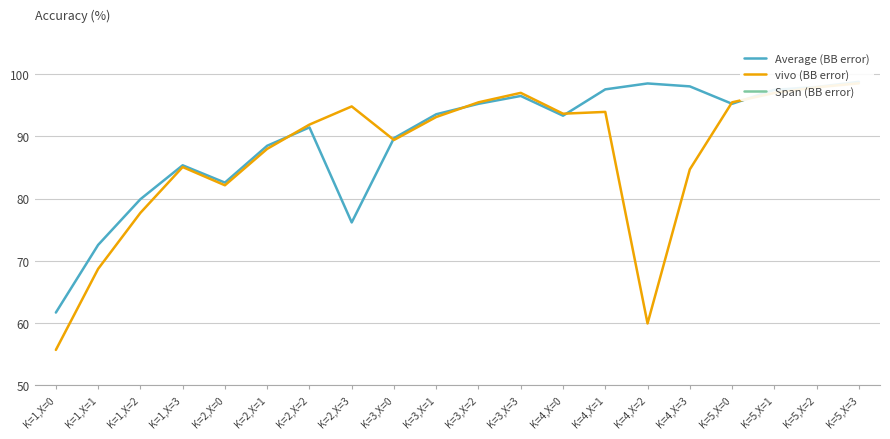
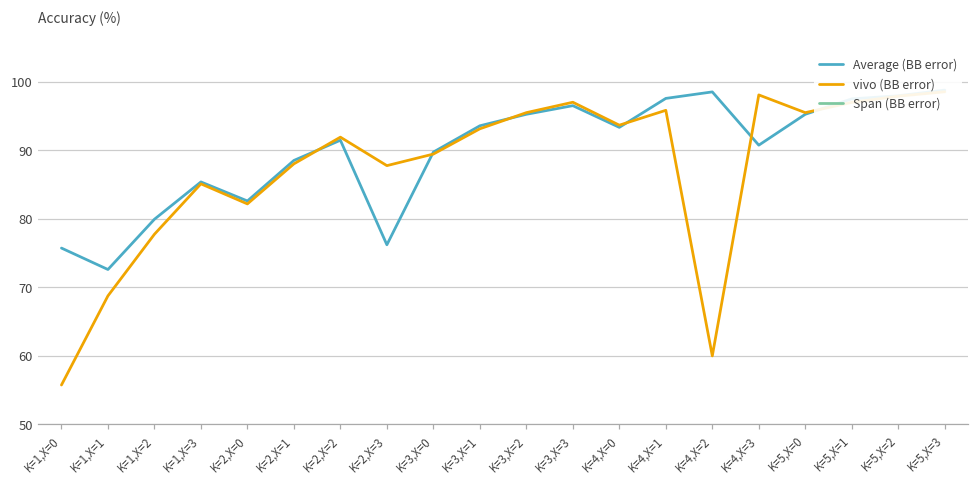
Average (BB error), K=1,X=0: 62 -> 76
vivo (BB error), K=2,X=3: 95 -> 88
vivo (BB error), K=4,X=1: 94 -> 96
Average (BB error), K=4,X=3: 98 -> 91
vivo (BB error), K=4,X=3: 85 -> 98
